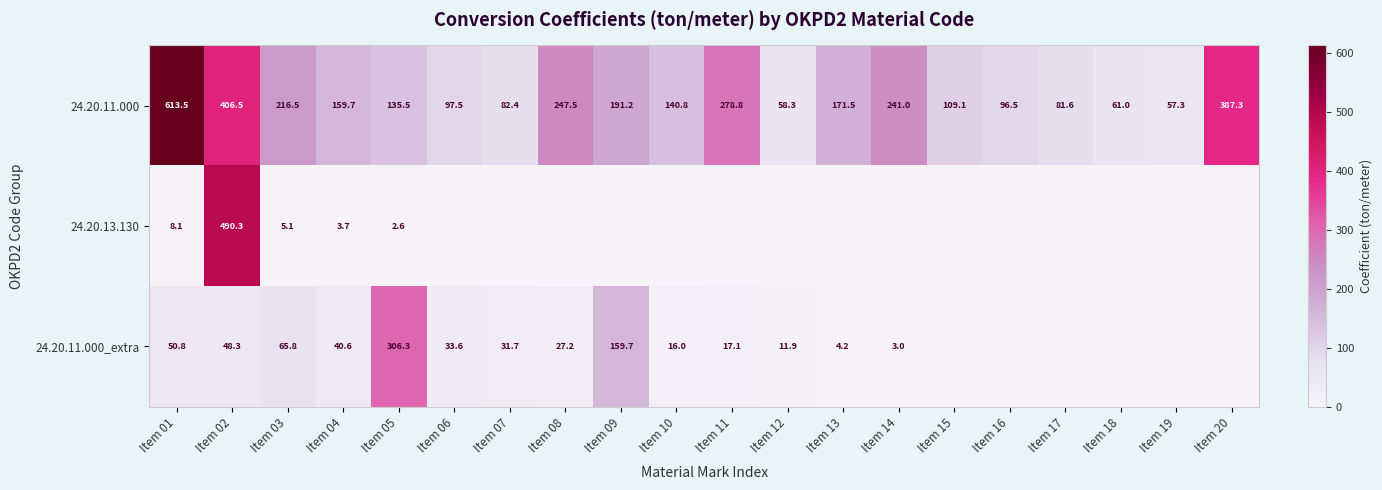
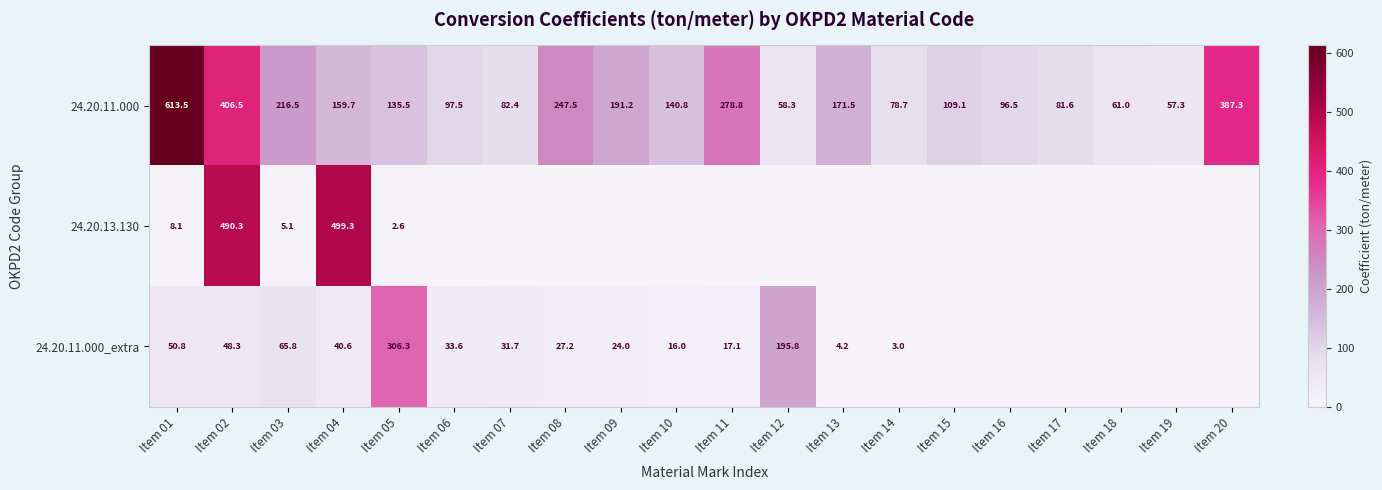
24.20.11.000, Item 14: 241.0 -> 78.7
24.20.13.130, Item 04: 3.7 -> 499.3
24.20.11.000_extra, Item 09: 159.7 -> 24.0
24.20.11.000_extra, Item 12: 11.9 -> 195.8
